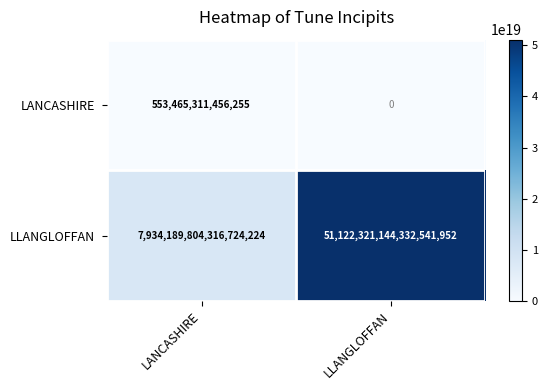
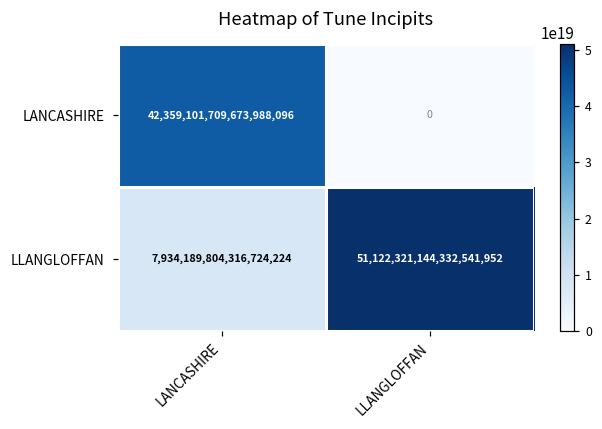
LANCASHIRE, LANCASHIRE: 553,465,311,456,255 -> 42,359,101,709,673,988,096
